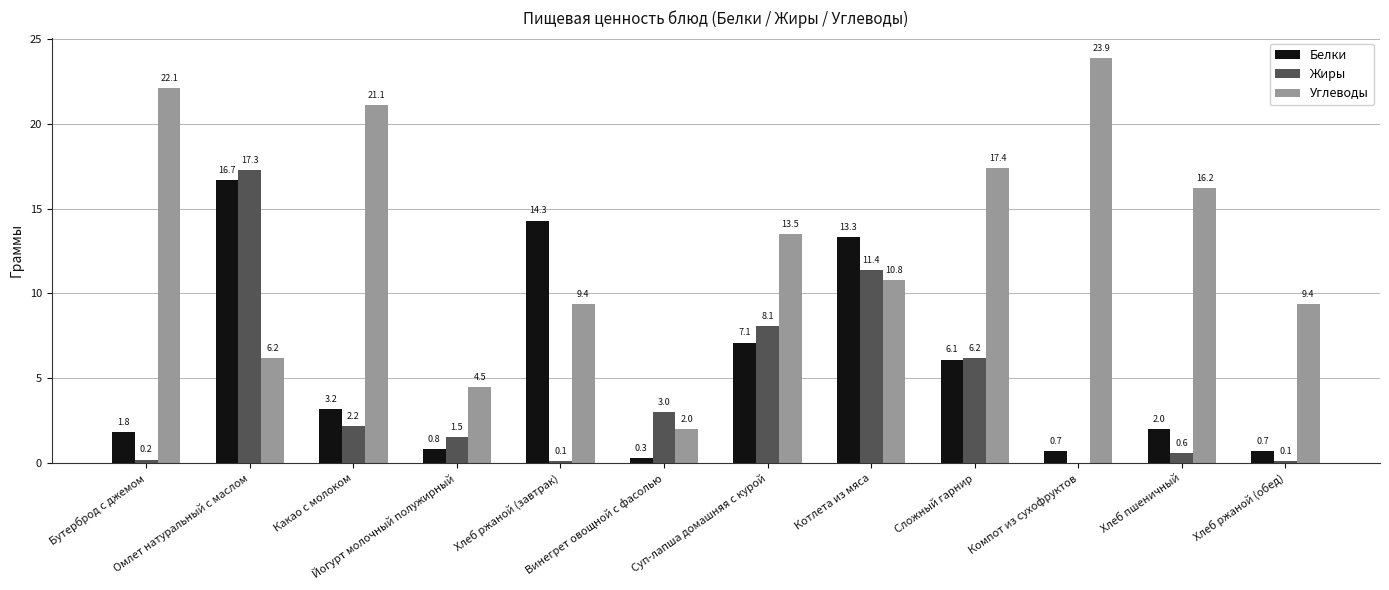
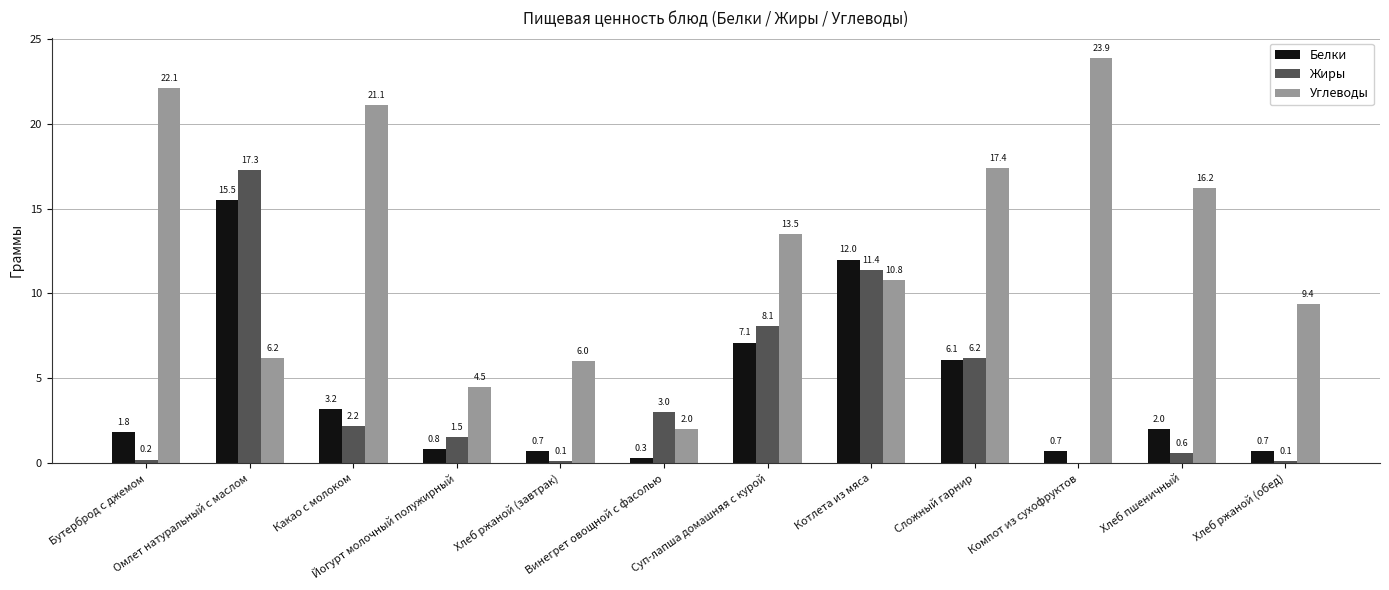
Белки, Омлет натуральный с маслом: 16.7 -> 15.5
Белки, Хлеб ржаной (завтрак): 14.3 -> 0.7
Углеводы, Хлеб ржаной (завтрак): 9.4 -> 6.0
Белки, Котлета из мяса: 13.3 -> 12.0
